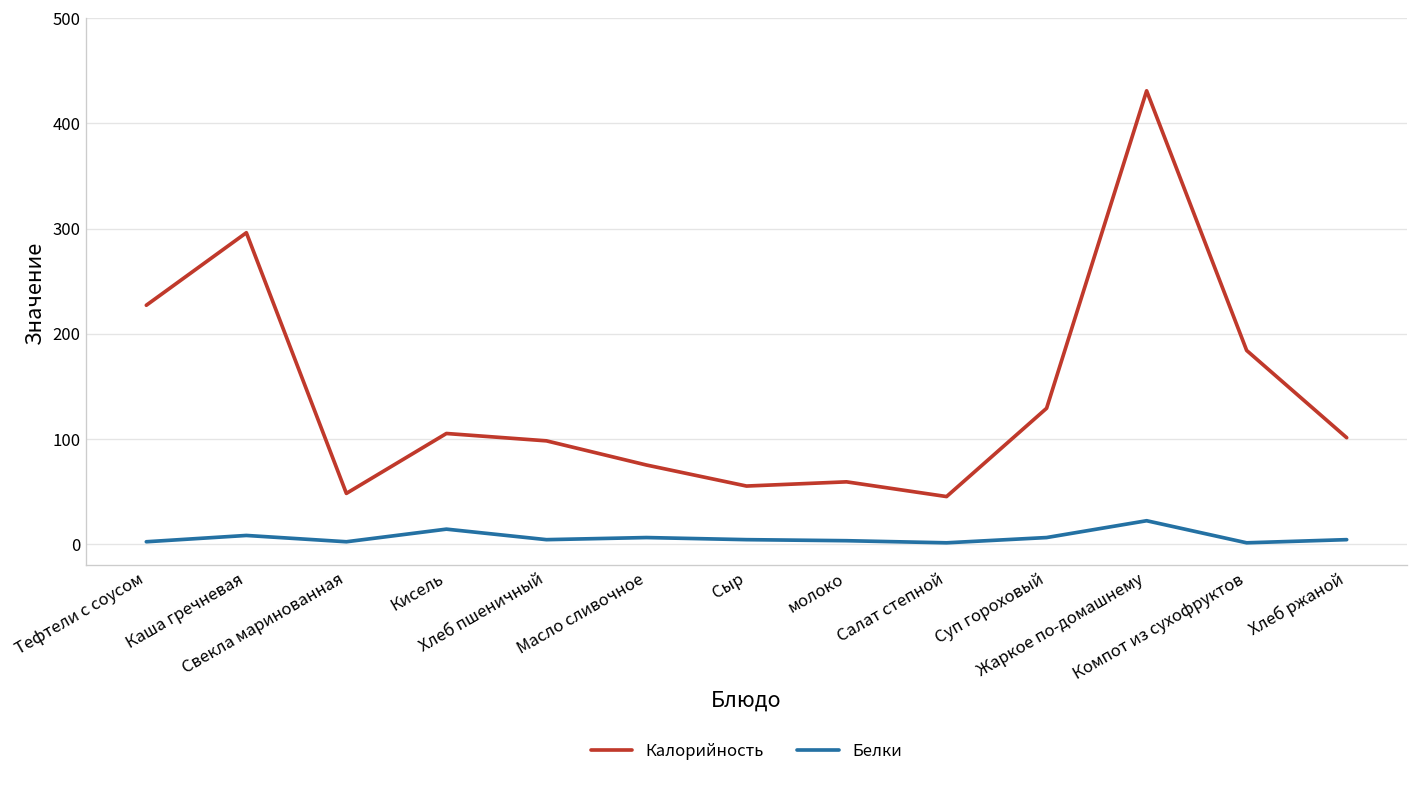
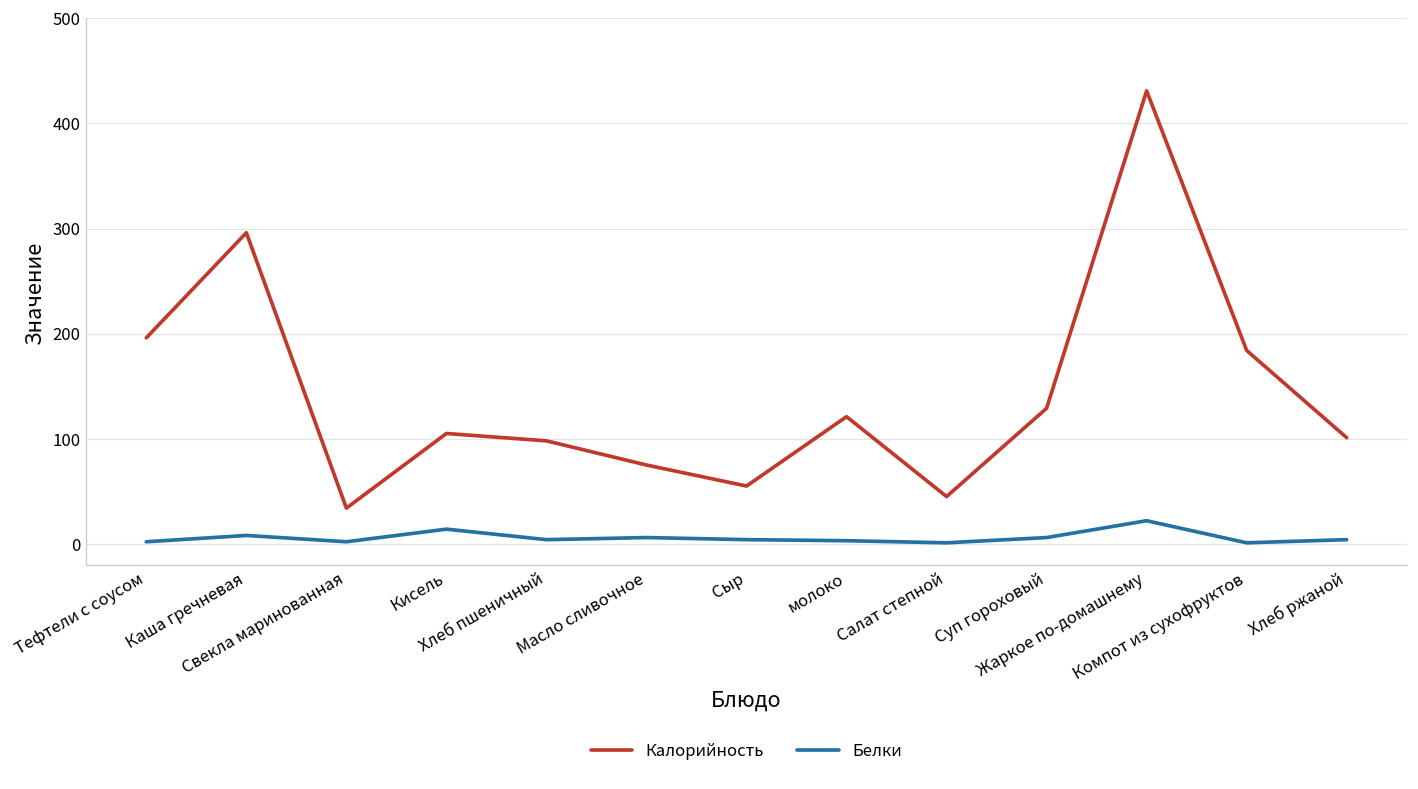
Калорийность, Тефтели с соусом: 230 -> 200
Калорийность, Свекла маринованная: 50 -> 30
Калорийность, молоко: 60 -> 120
